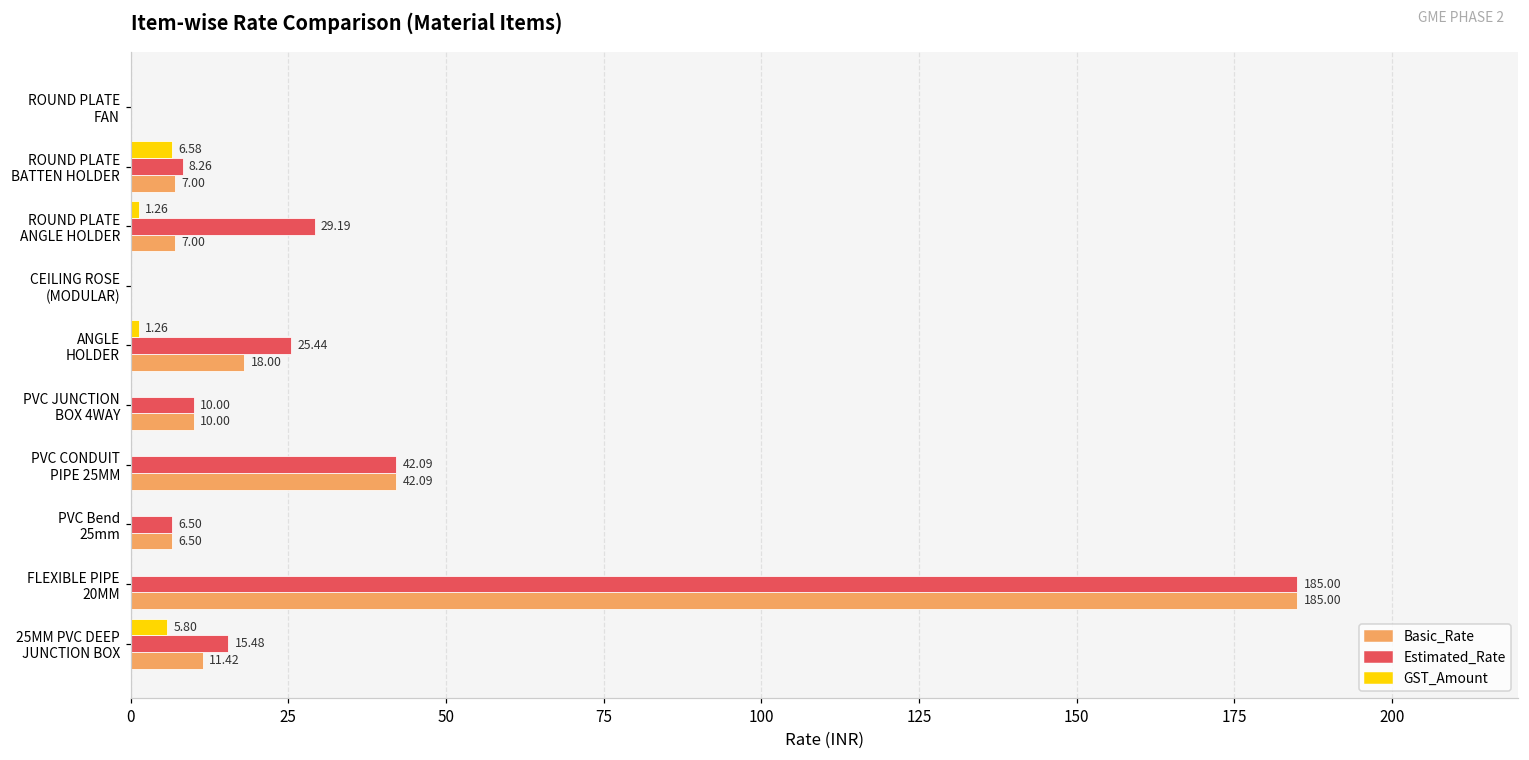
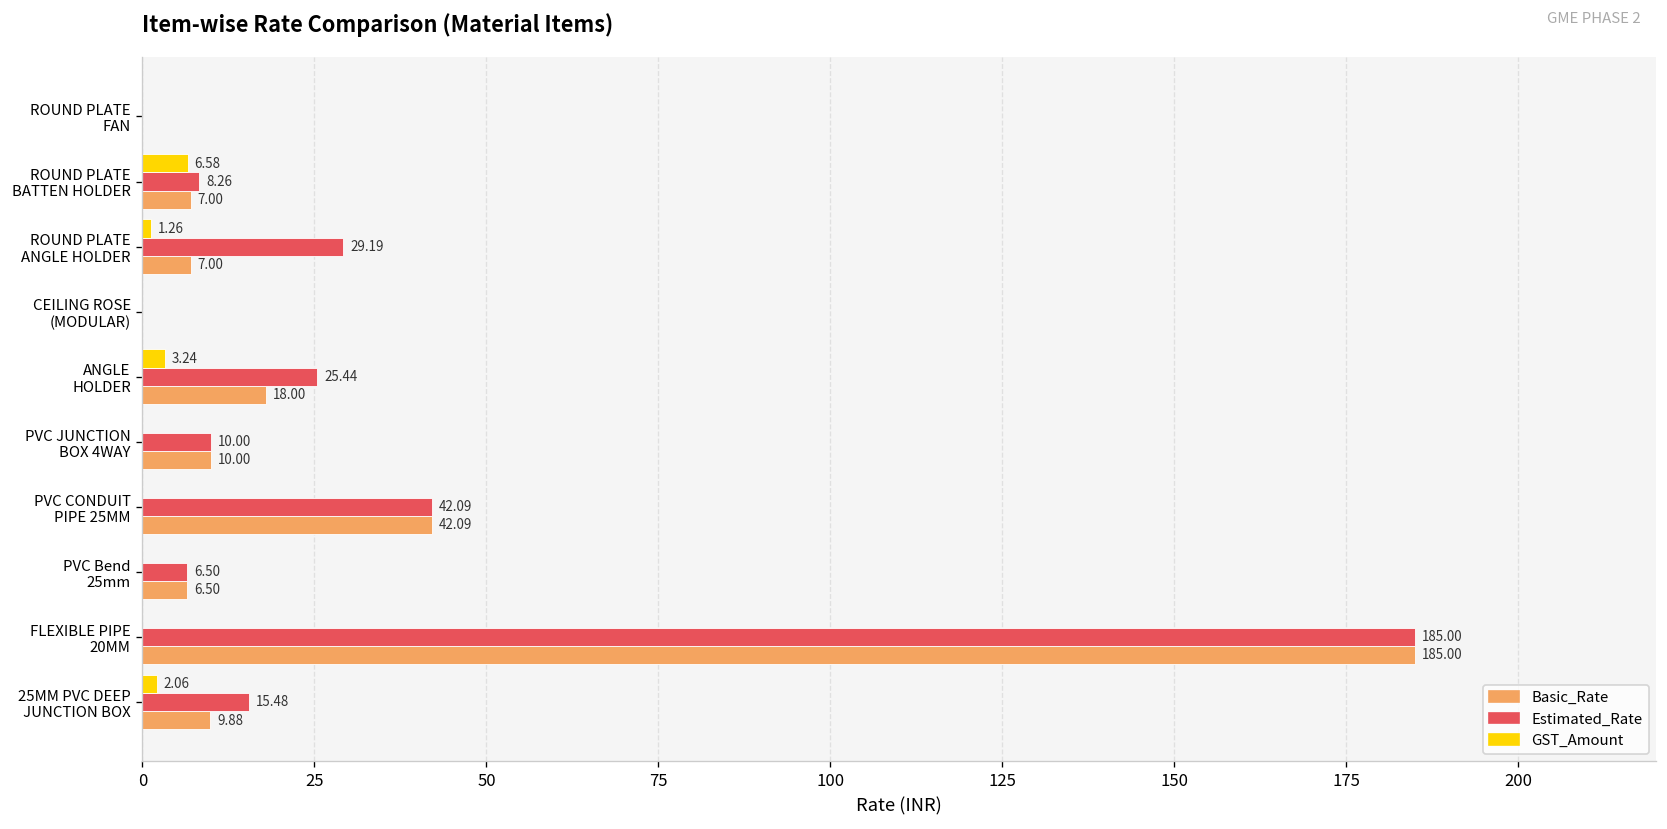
GST_Amount, ANGLE HOLDER: 1.26 -> 3.24
GST_Amount, 25MM PVC DEEP JUNCTION BOX: 5.80 -> 2.06
Basic_Rate, 25MM PVC DEEP JUNCTION BOX: 11.42 -> 9.88
